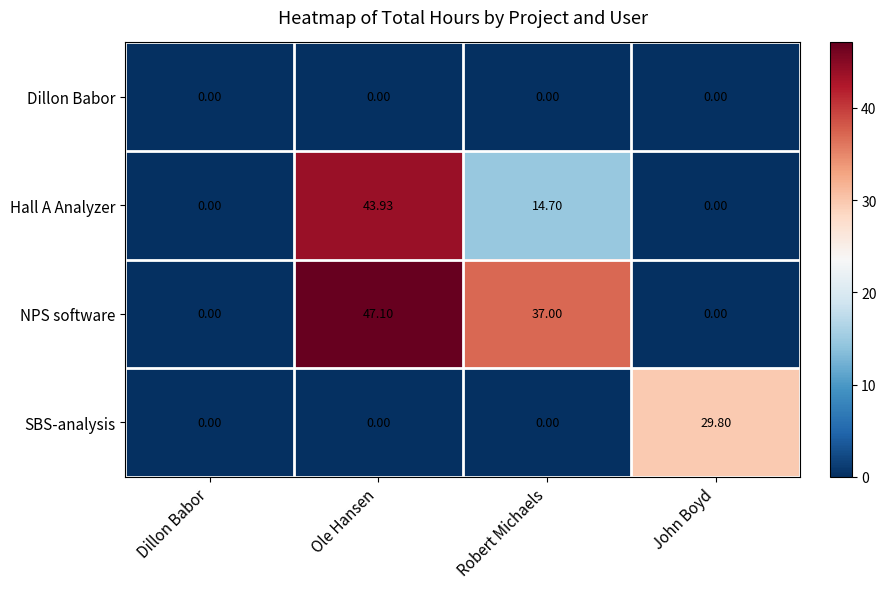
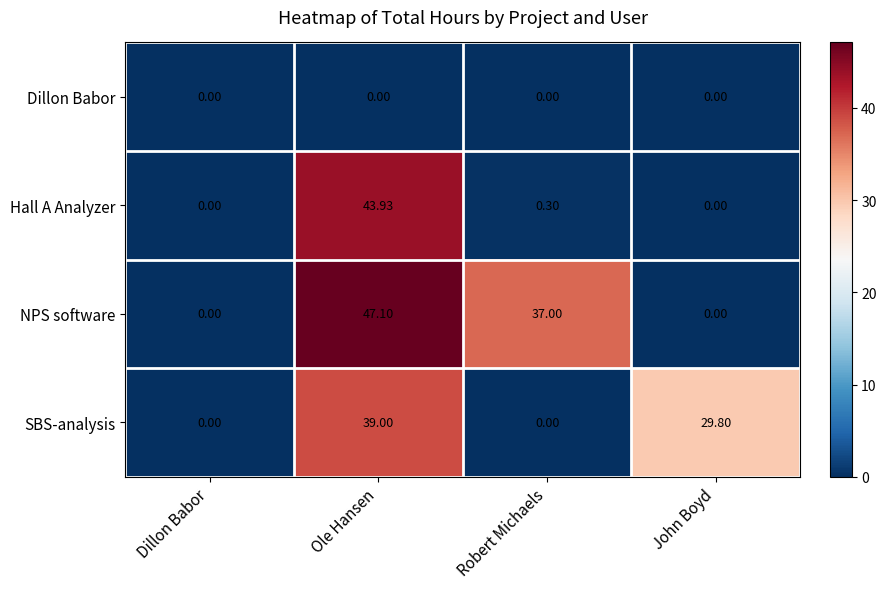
Hall A Analyzer, Robert Michaels: 14.70 -> 0.30
SBS-analysis, Ole Hansen: 0.00 -> 39.00
